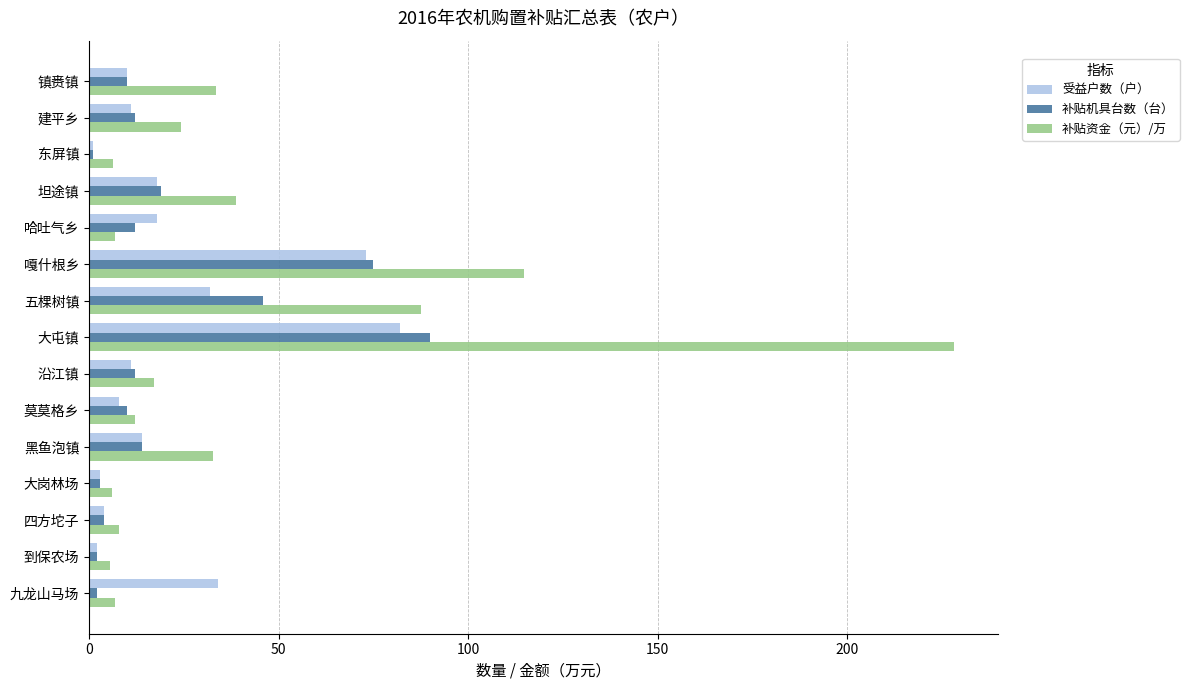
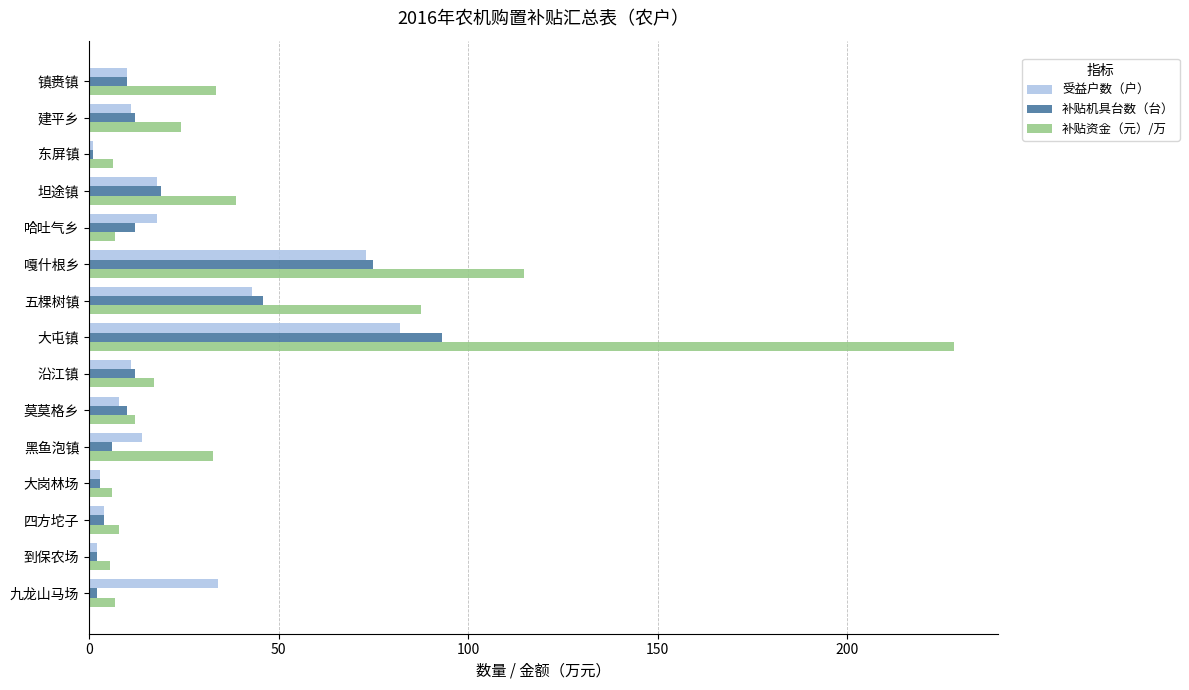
受益户数（户）, 五棵树镇: 32 -> 43
补贴机具台数（台）, 大屯镇: 90 -> 93
补贴机具台数（台）, 黑鱼泡镇: 14 -> 6
